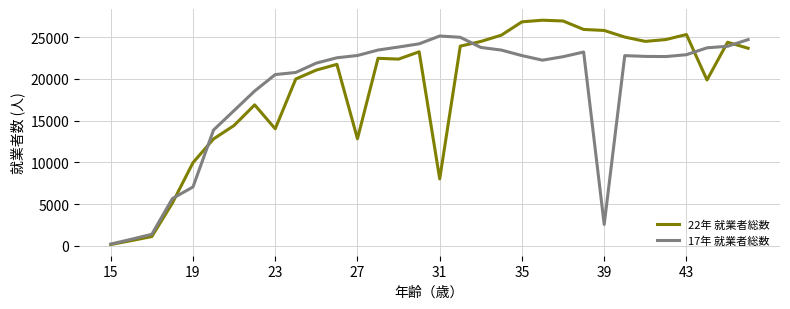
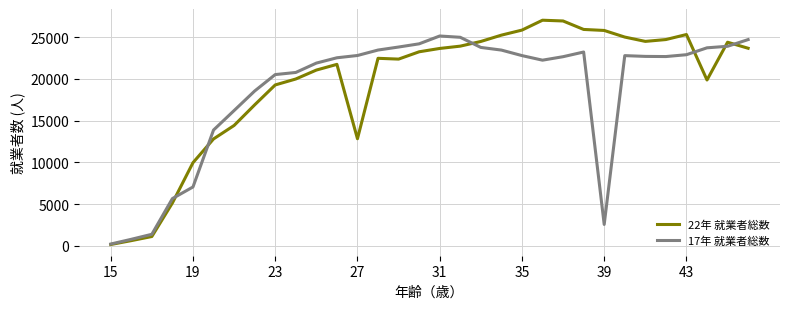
22年 就業者総数, 23: 14000 -> 19000
22年 就業者総数, 31: 8000 -> 24000
22年 就業者総数, 35: 27000 -> 26000
